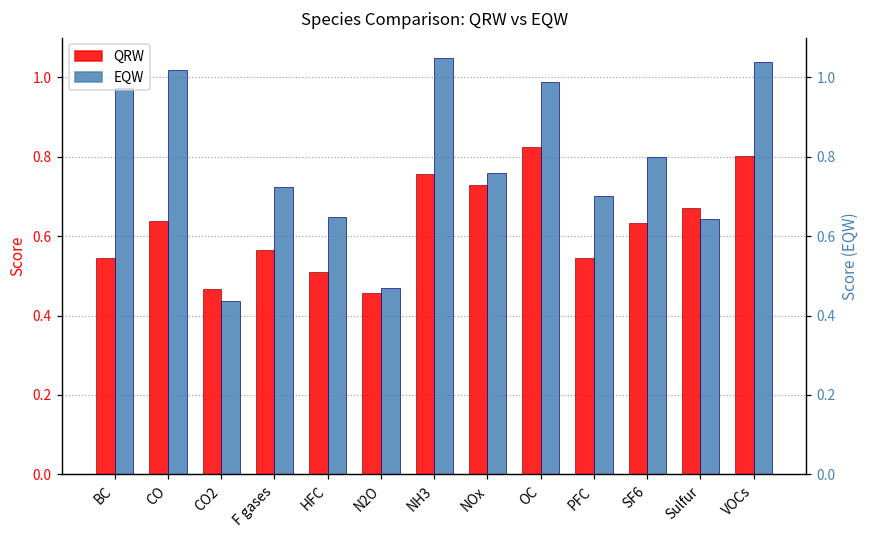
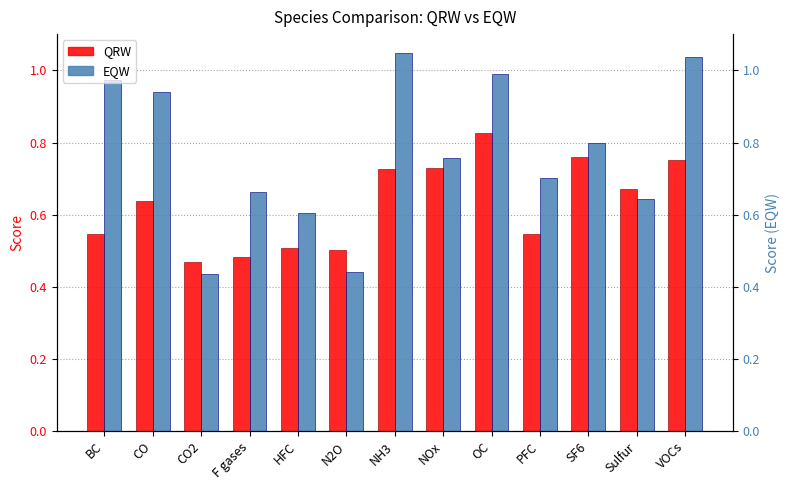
EQW, CO: 1.02 -> 0.94
QRW, F gases: 0.57 -> 0.48
EQW, F gases: 0.73 -> 0.66
EQW, HFC: 0.65 -> 0.61
QRW, N2O: 0.46 -> 0.50
EQW, N2O: 0.47 -> 0.44
QRW, NH3: 0.76 -> 0.73
QRW, SF6: 0.63 -> 0.76
QRW, VOCs: 0.80 -> 0.75
